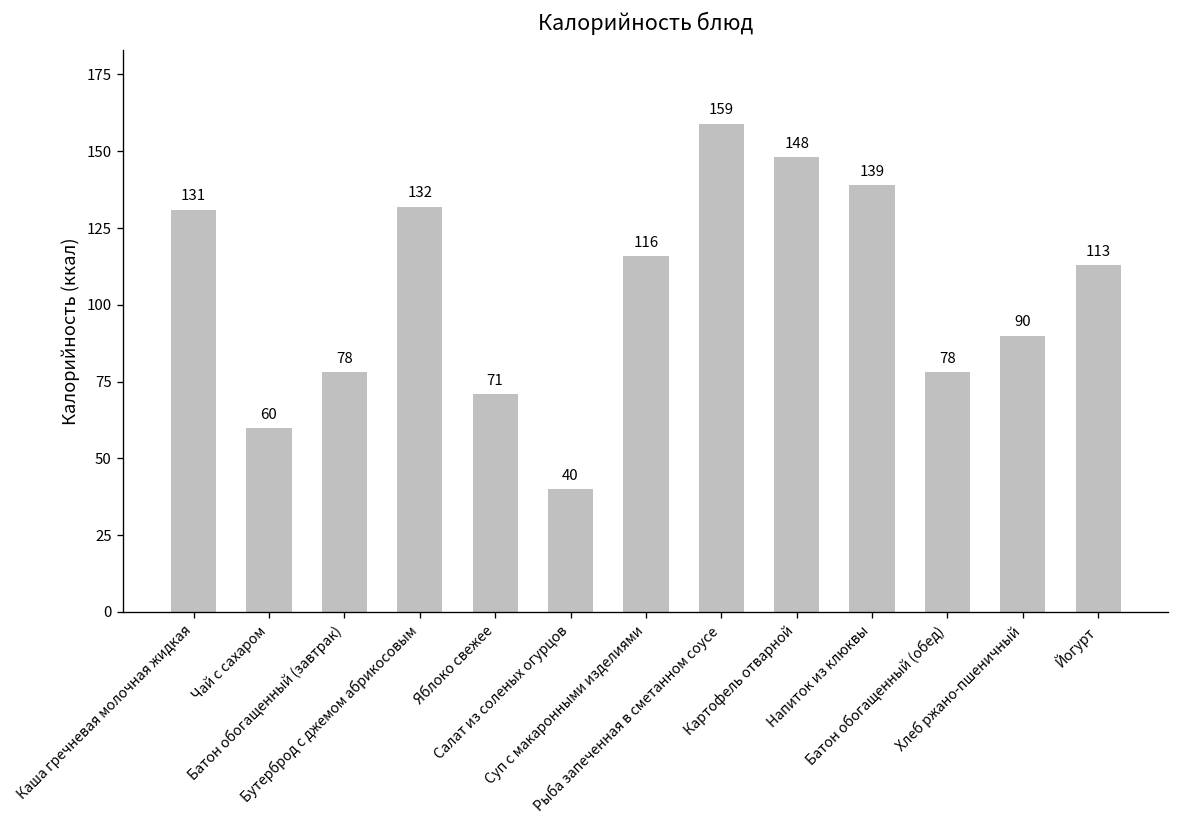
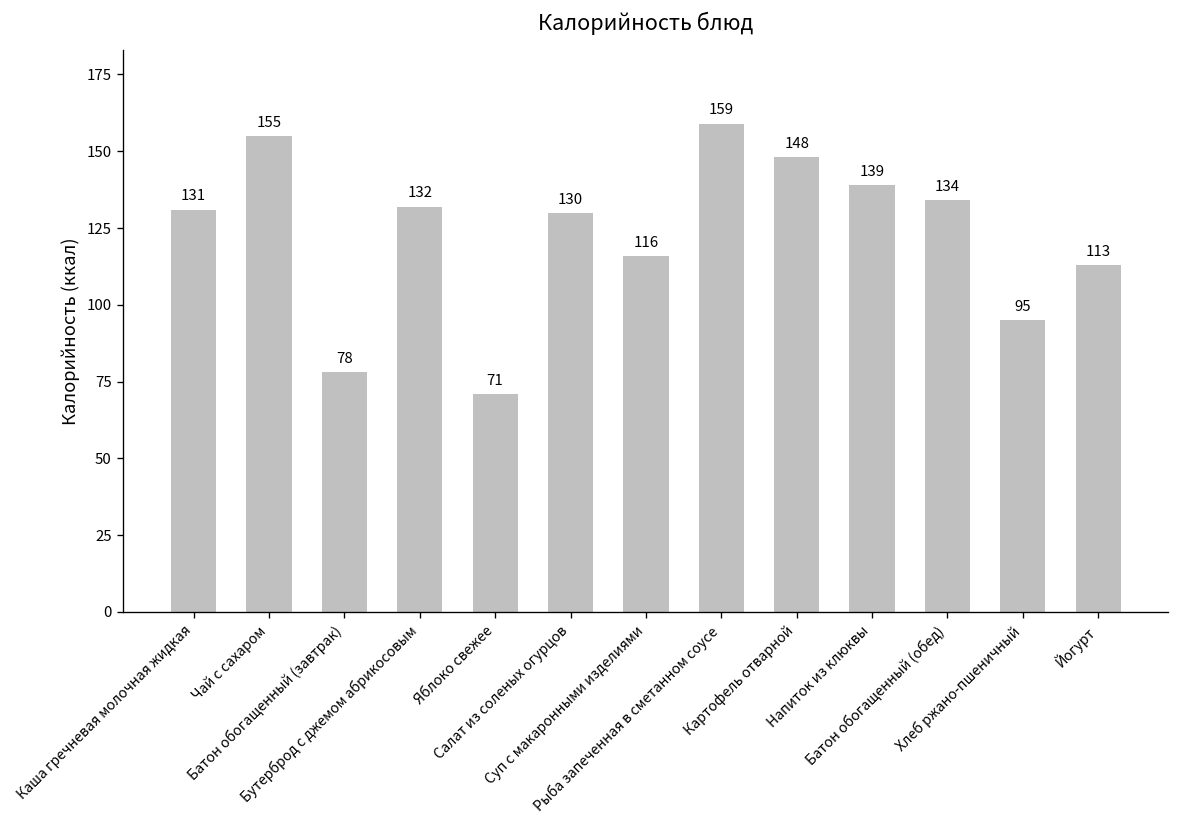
Чай с сахаром: 60 -> 155
Салат из соленых огурцов: 40 -> 130
Батон обогащенный (обед): 78 -> 134
Хлеб ржано-пшеничный: 90 -> 95
